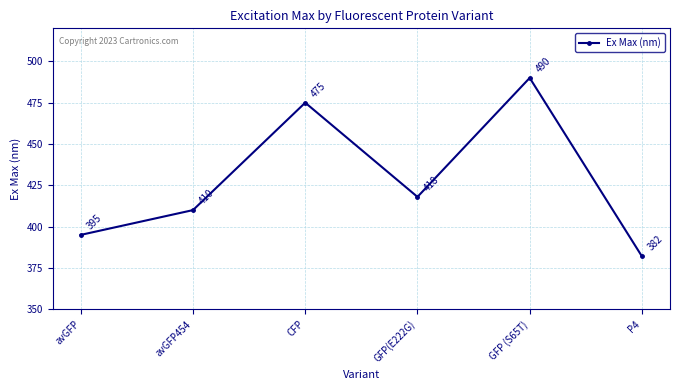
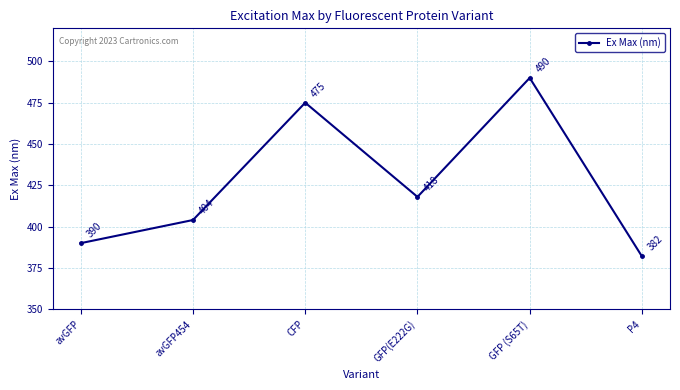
avGFP: 395 -> 390
avGFP454: 410 -> 404
